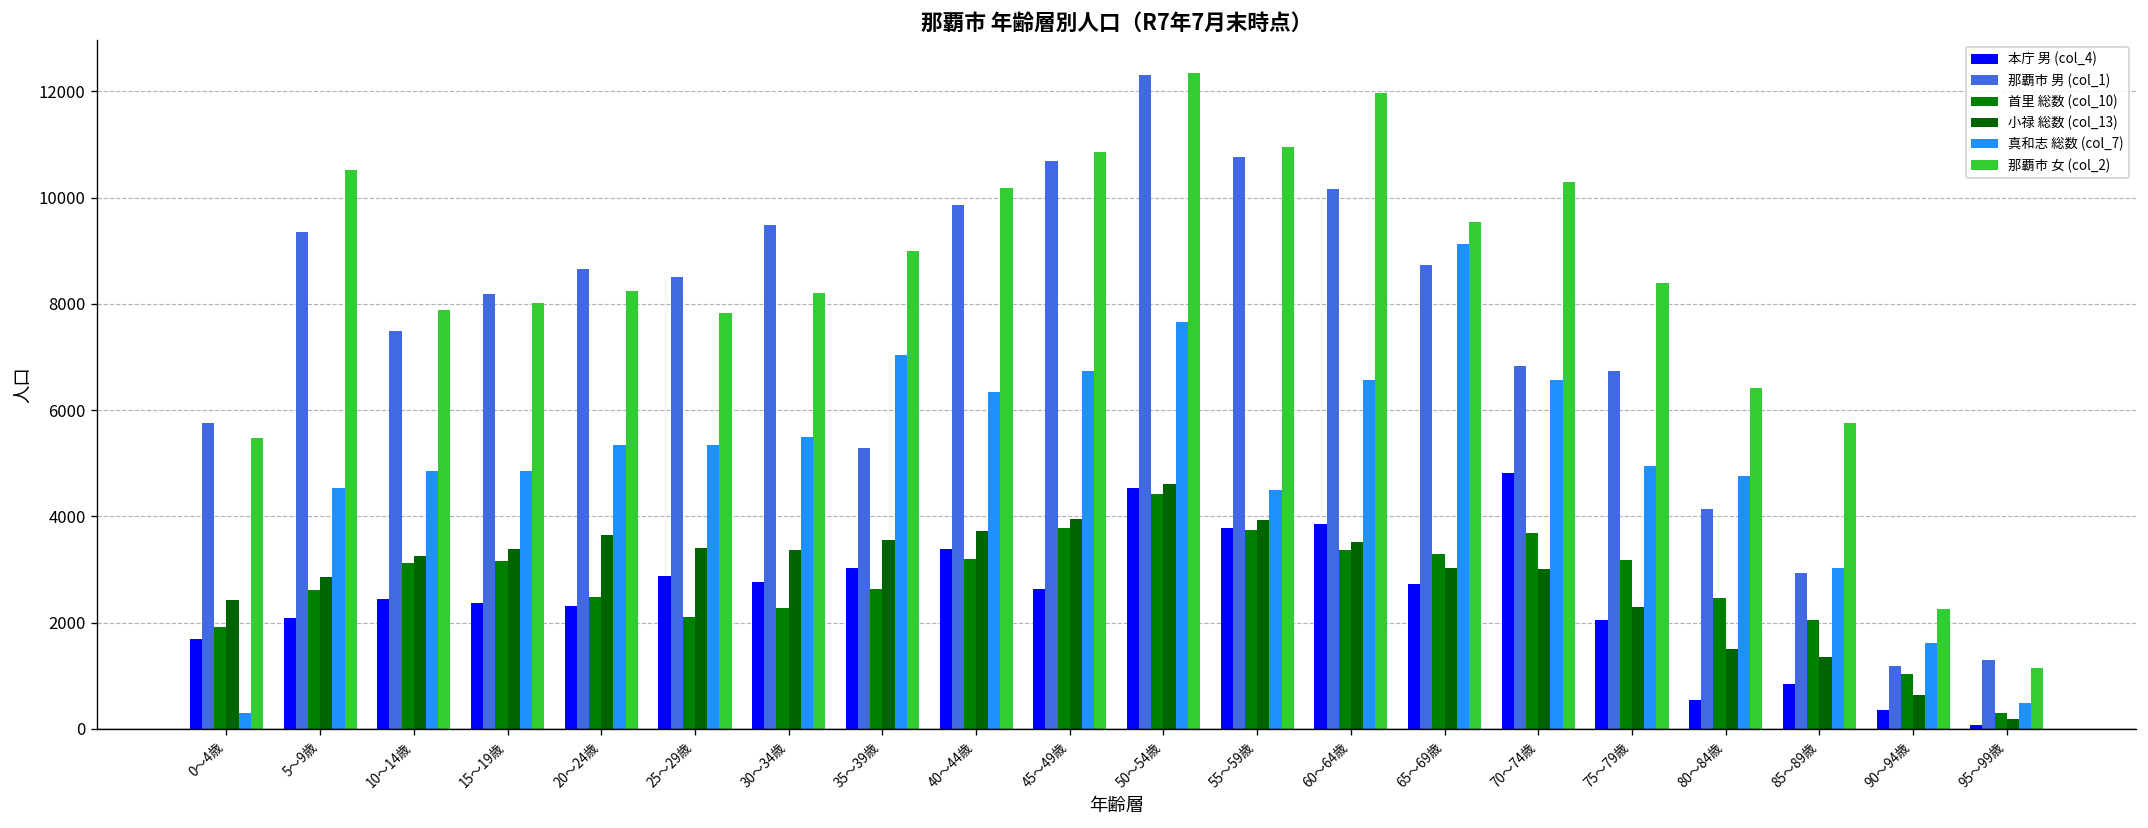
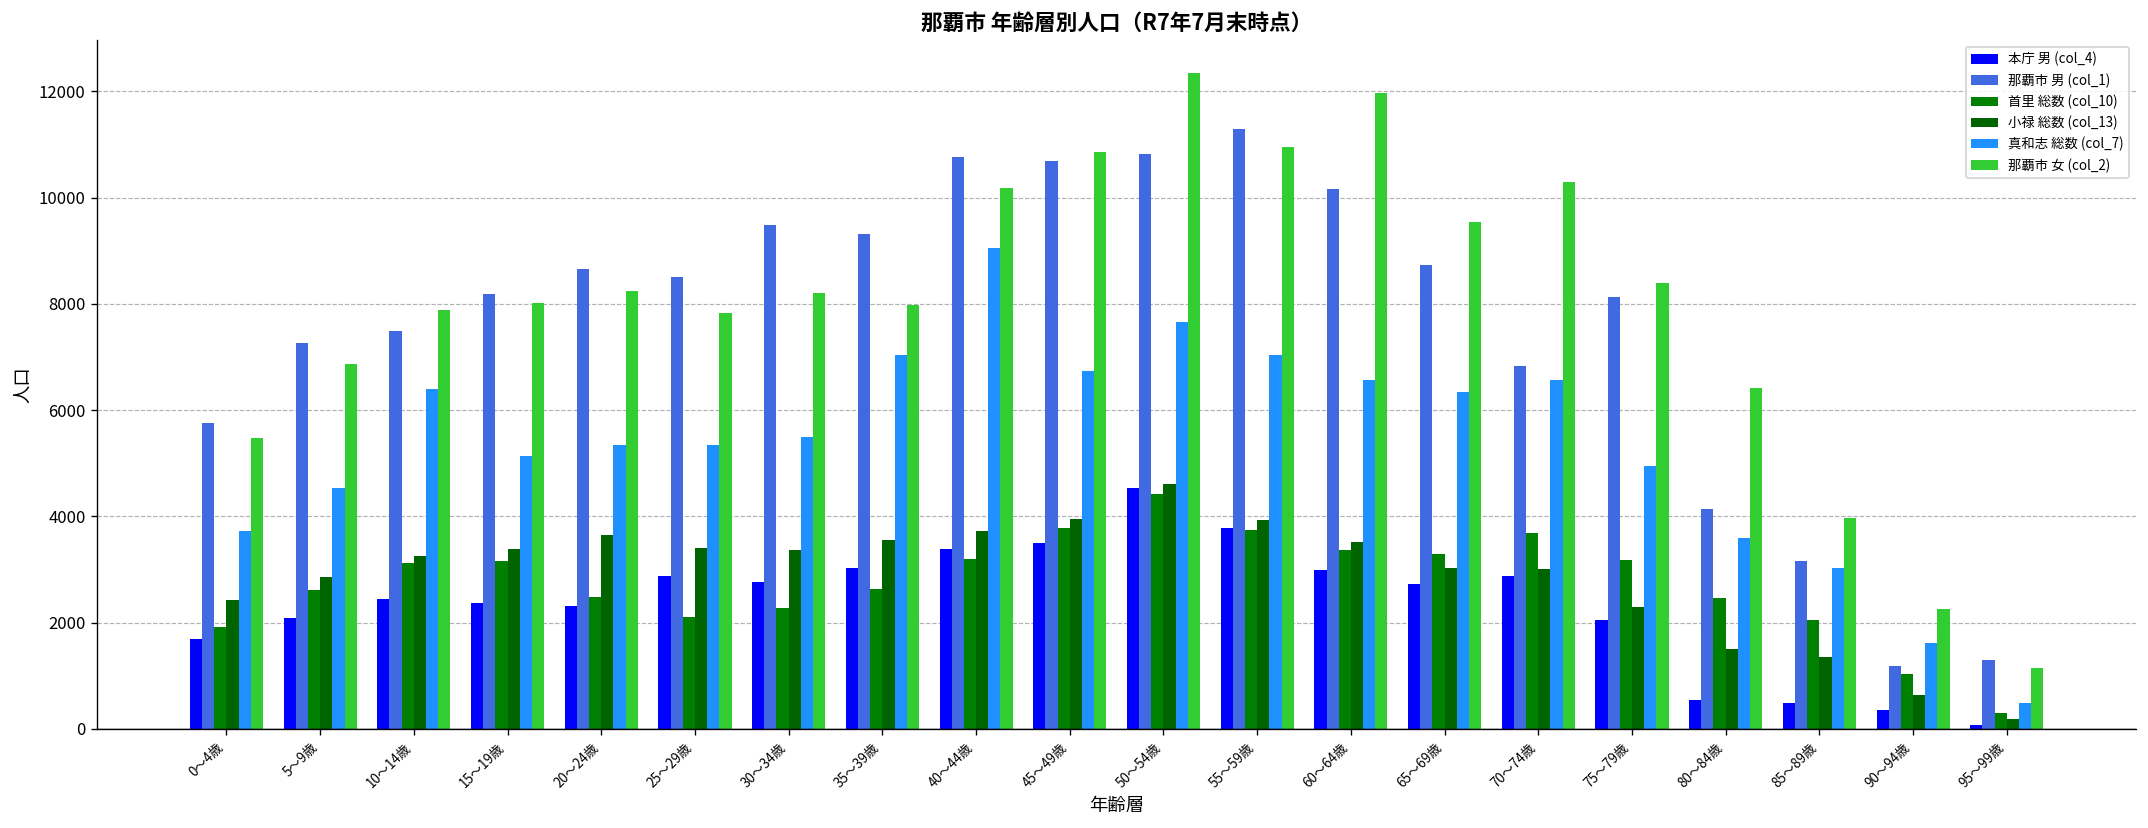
真和志 総数 (col_7), 0～4歳: 300 -> 3700
那覇市 男 (col_1), 5～9歳: 9400 -> 7300
那覇市 女 (col_2), 5～9歳: 10500 -> 6900
真和志 総数 (col_7), 10～14歳: 4900 -> 6400
真和志 総数 (col_7), 15～19歳: 4800 -> 5100
那覇市 男 (col_1), 35～39歳: 5300 -> 9300
那覇市 女 (col_2), 35～39歳: 9000 -> 8000
那覇市 男 (col_1), 40～44歳: 9900 -> 10800
真和志 総数 (col_7), 40～44歳: 6300 -> 9100
本庁 男 (col_4), 45～49歳: 2600 -> 3500
那覇市 男 (col_1), 50～54歳: 12300 -> 10800
那覇市 男 (col_1), 55～59歳: 10800 -> 11300
真和志 総数 (col_7), 55～59歳: 4500 -> 7000
本庁 男 (col_4), 60～64歳: 3900 -> 3000
真和志 総数 (col_7), 65～69歳: 9100 -> 6300
本庁 男 (col_4), 70～74歳: 4800 -> 2900
那覇市 男 (col_1), 75～79歳: 6700 -> 8100
真和志 総数 (col_7), 80～84歳: 4800 -> 3600
本庁 男 (col_4), 85～89歳: 800 -> 500
那覇市 男 (col_1), 85～89歳: 2900 -> 3200
那覇市 女 (col_2), 85～89歳: 5800 -> 4000
